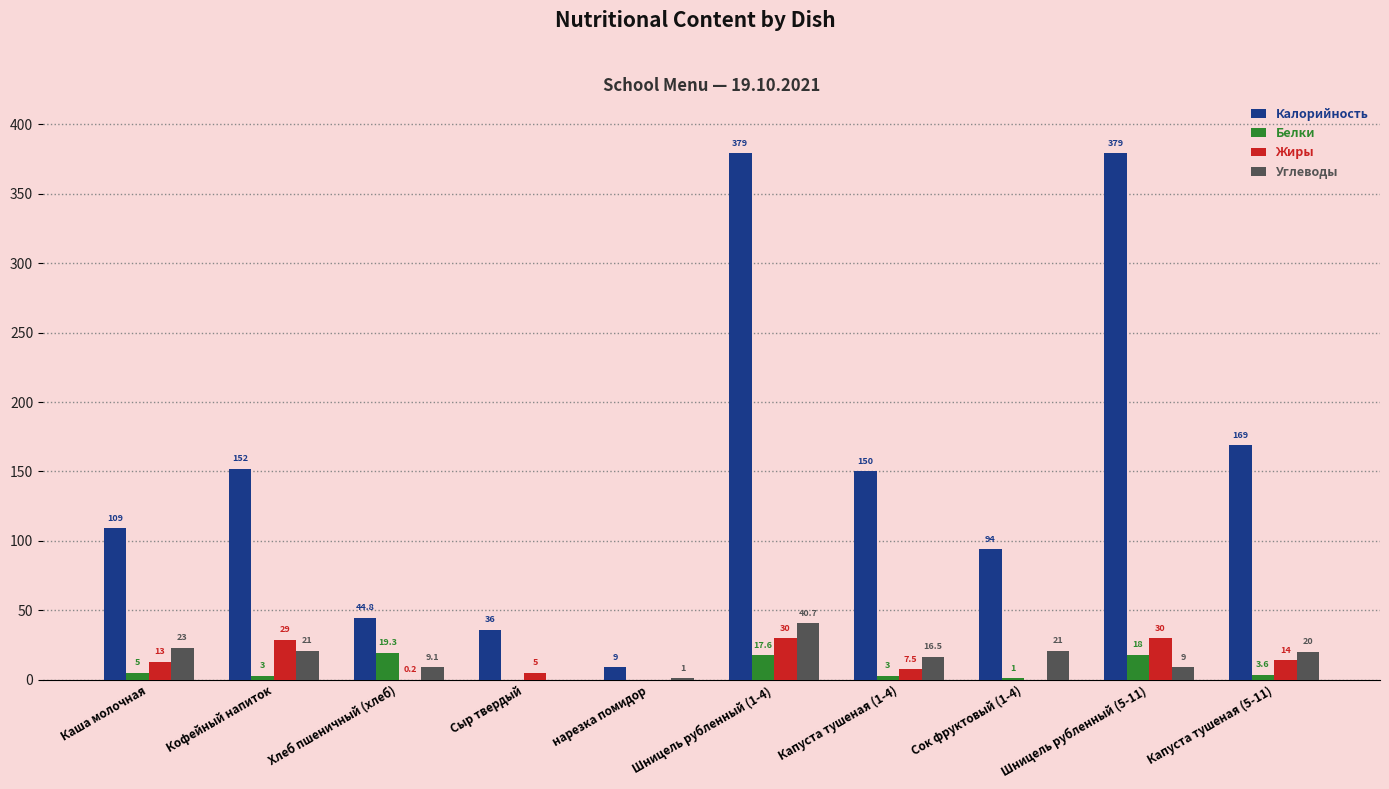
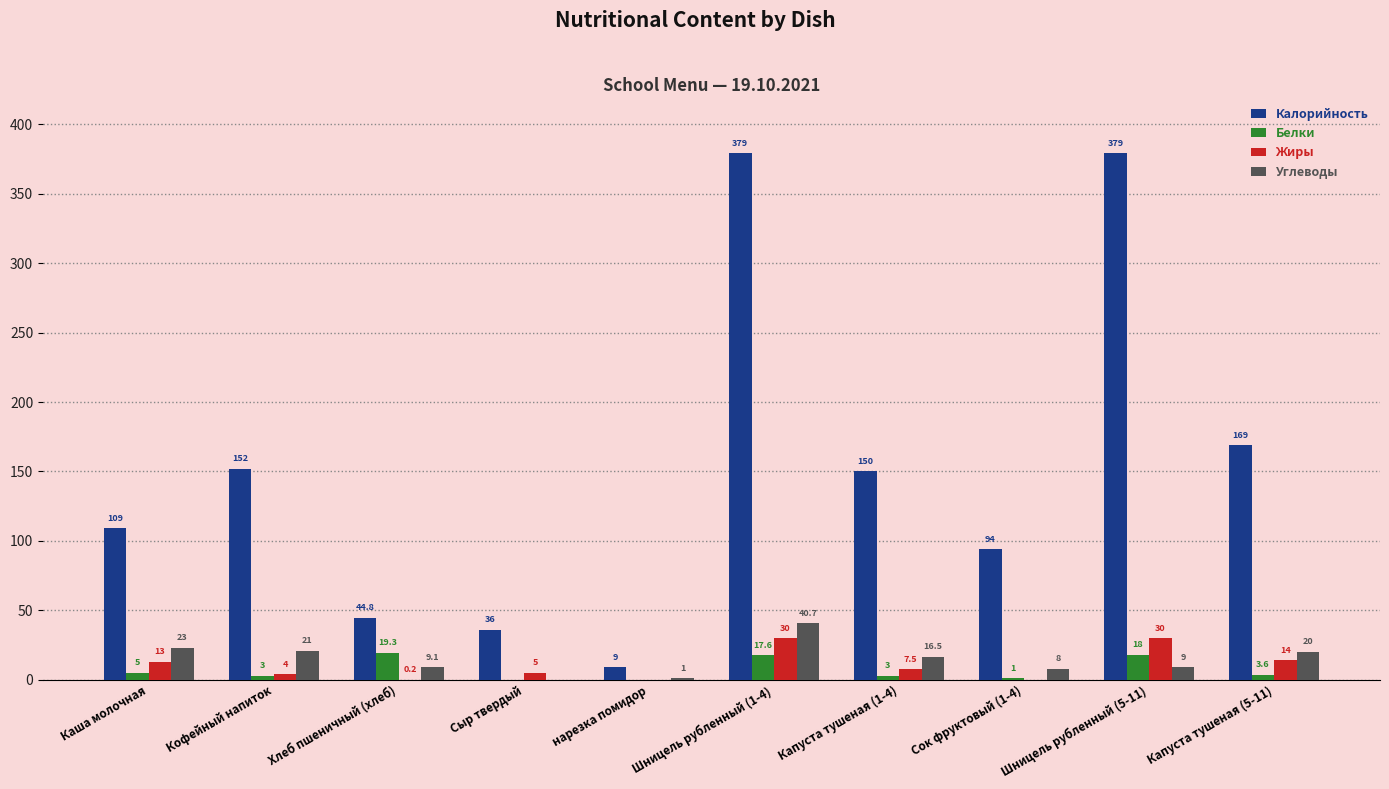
Жиры, Кофейный напиток: 29 -> 4
Углеводы, Сок фруктовый (1-4): 21 -> 8
